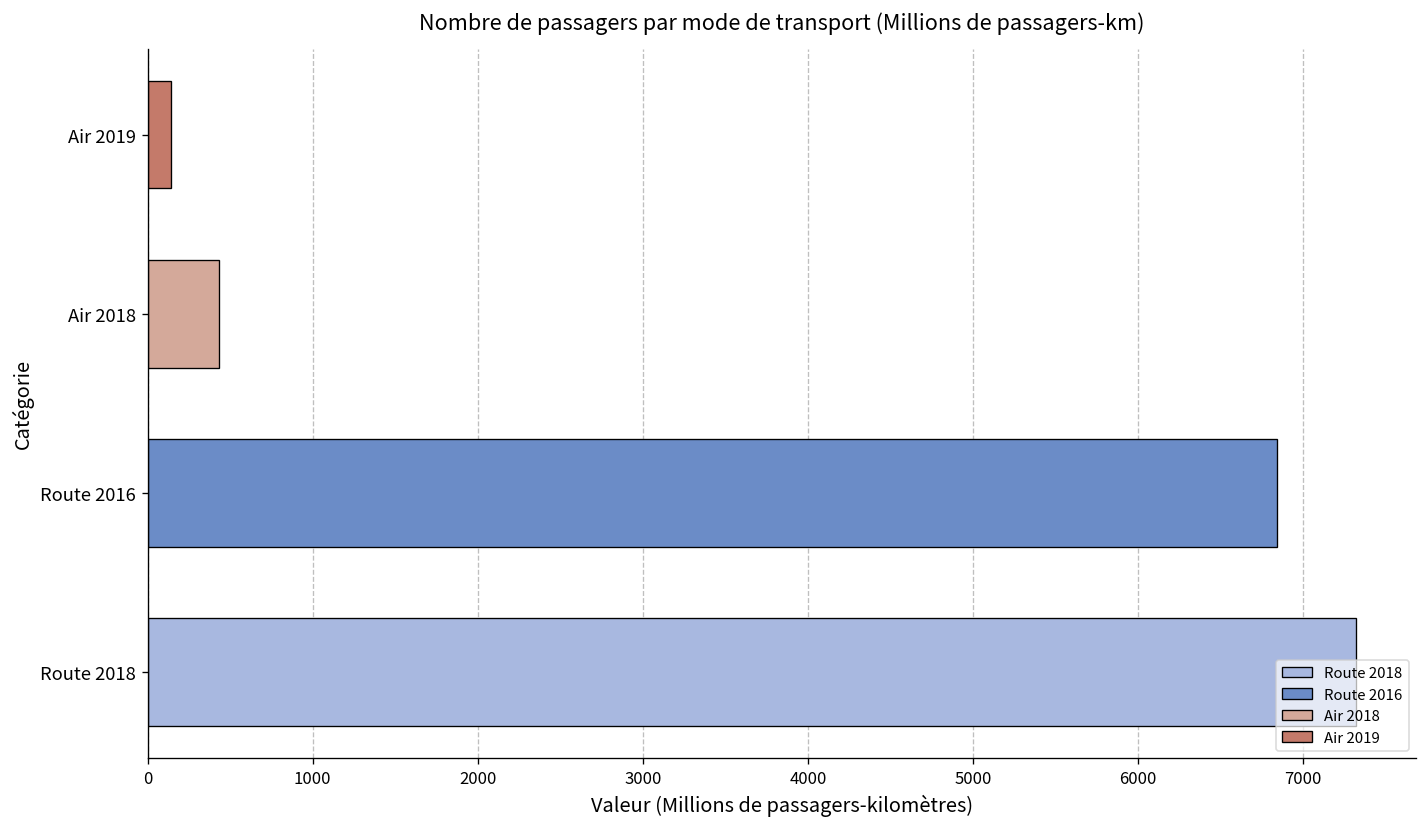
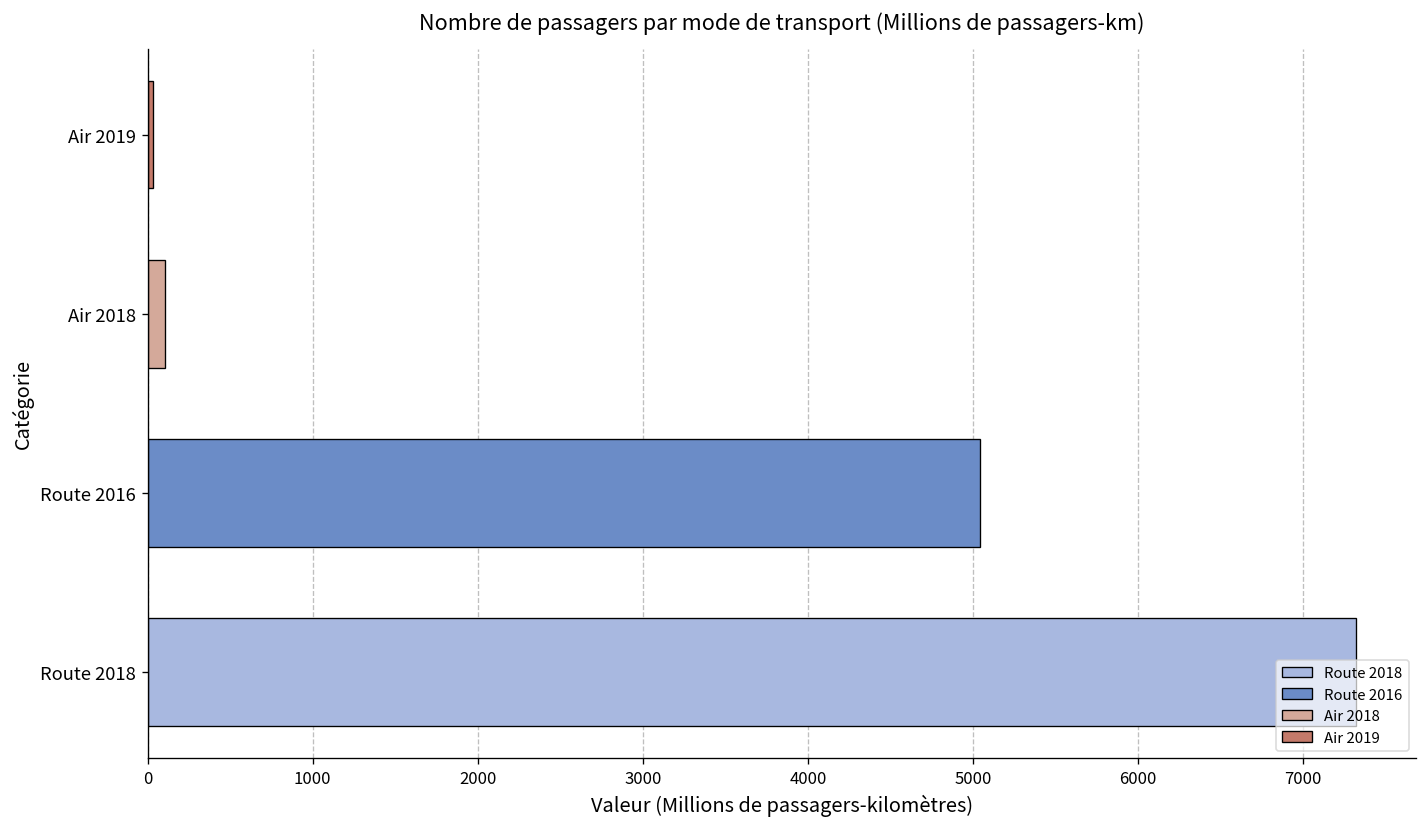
Air 2019: 140 -> 30
Air 2018: 430 -> 110
Route 2016: 6840 -> 5040
